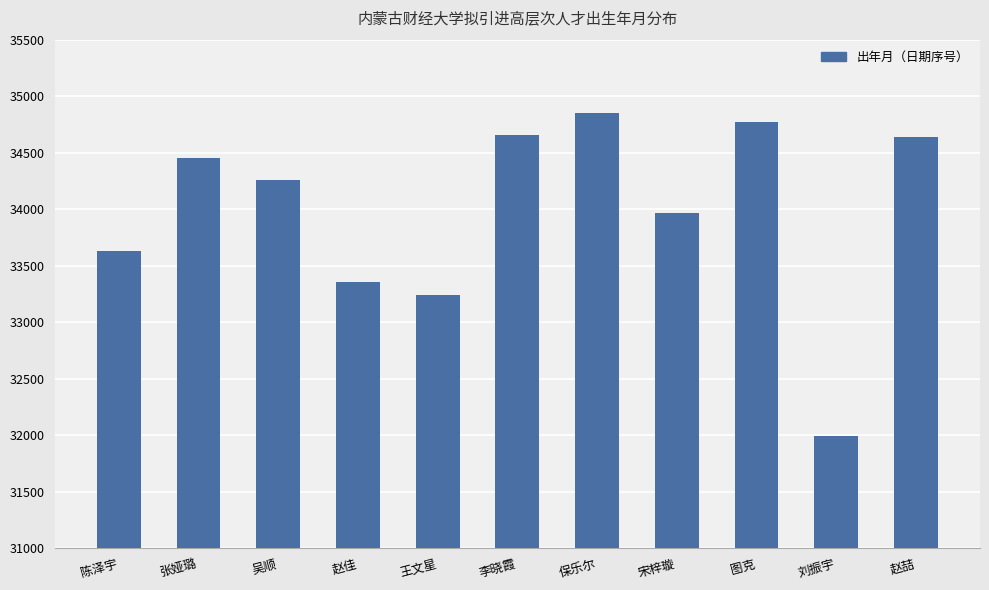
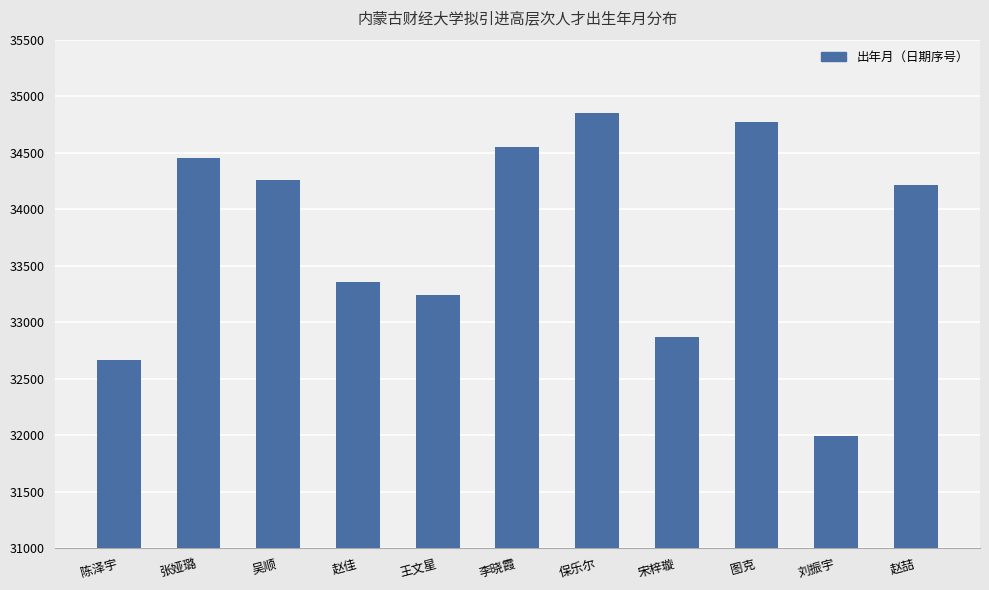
陈泽宇: 33630 -> 32660
李晓霞: 34660 -> 34550
宋梓璇: 33970 -> 32870
赵喆: 34640 -> 34210
